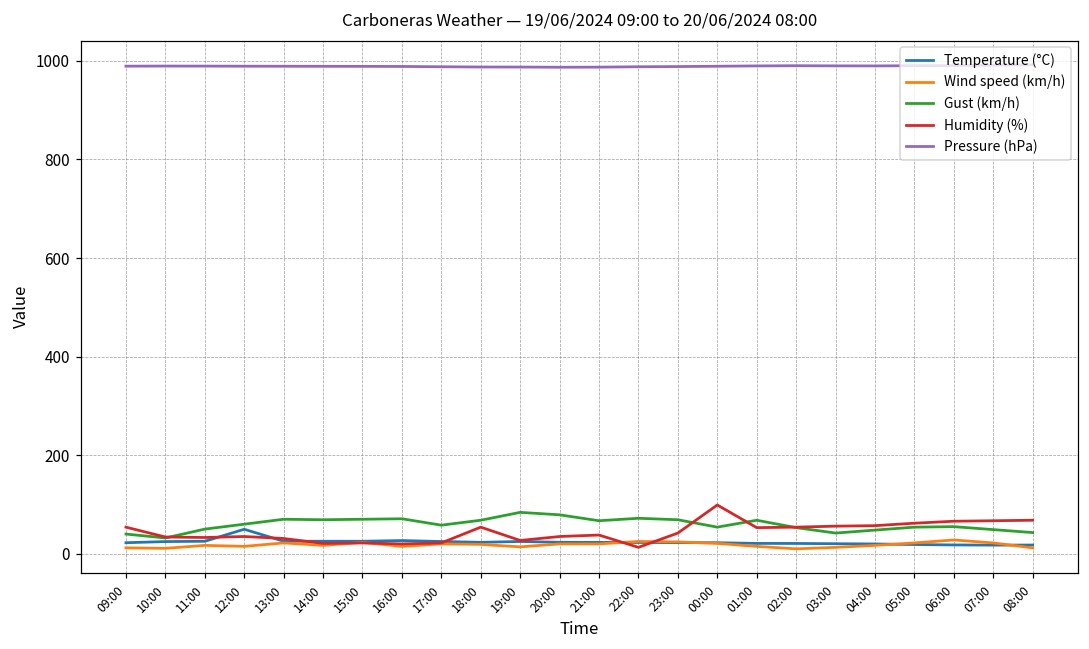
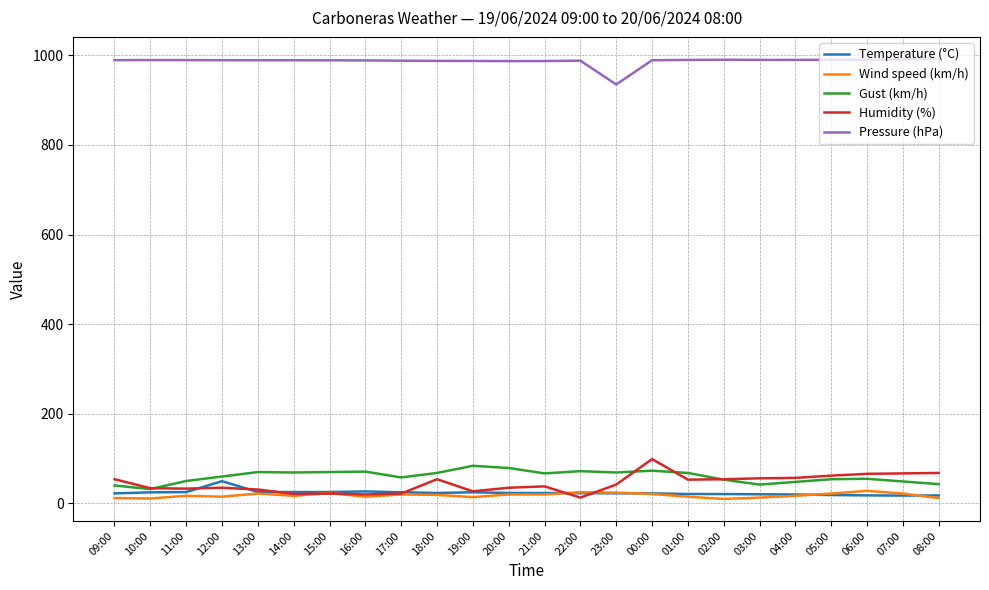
Pressure (hPa), 23:00: 990 -> 930
Gust (km/h), 00:00: 50 -> 70
